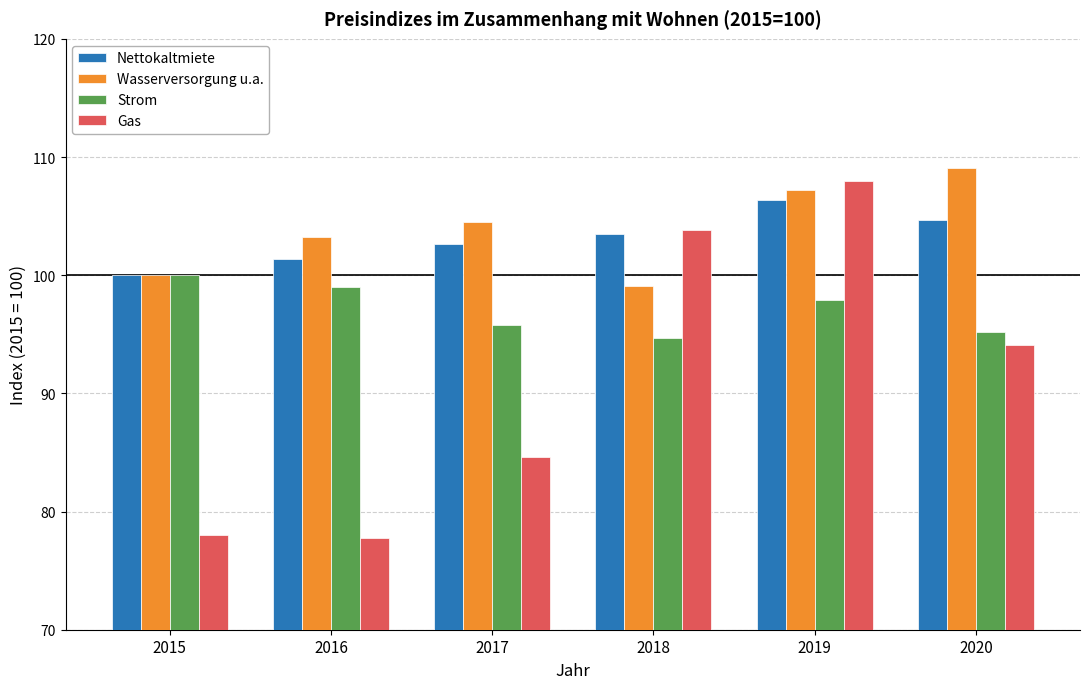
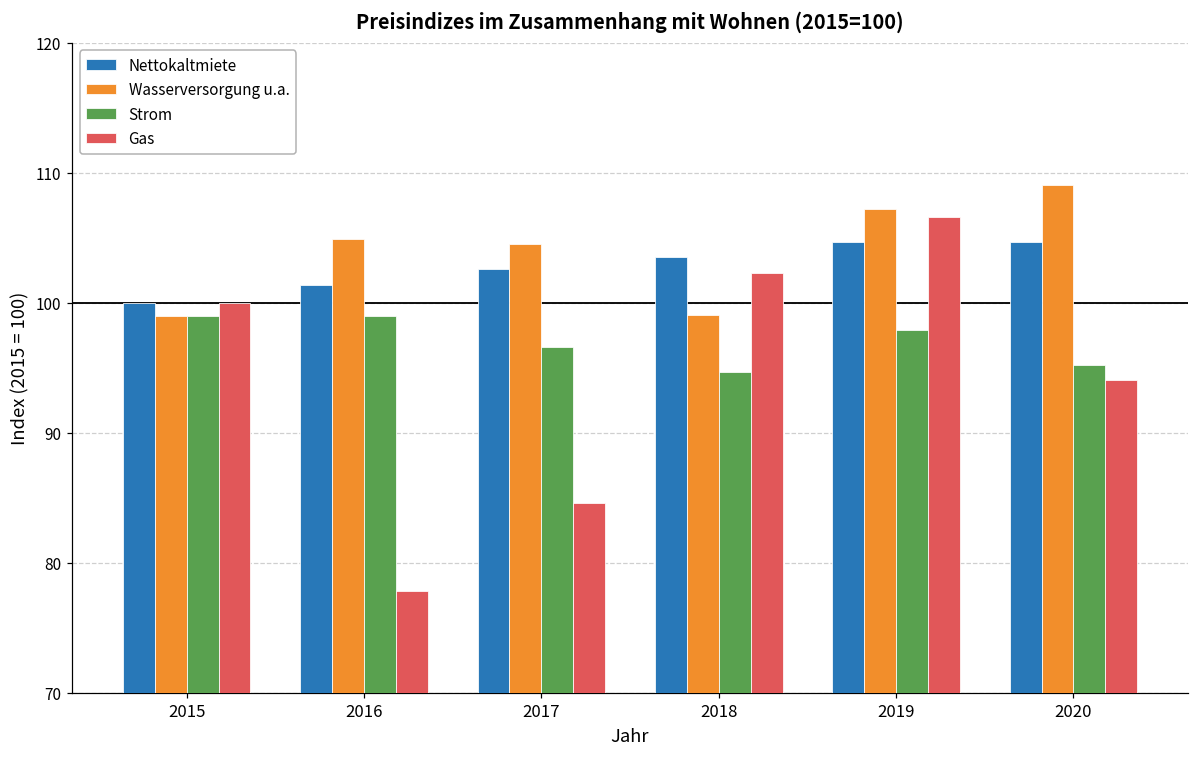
Wasserversorgung u.a., 2015: 100 -> 99
Strom, 2015: 100 -> 99
Gas, 2015: 78 -> 100
Wasserversorgung u.a., 2016: 103.2 -> 104.9
Strom, 2017: 95.8 -> 96.6
Gas, 2018: 103.8 -> 102.3
Nettokaltmiete, 2019: 106.4 -> 104.7
Gas, 2019: 108.0 -> 106.6
